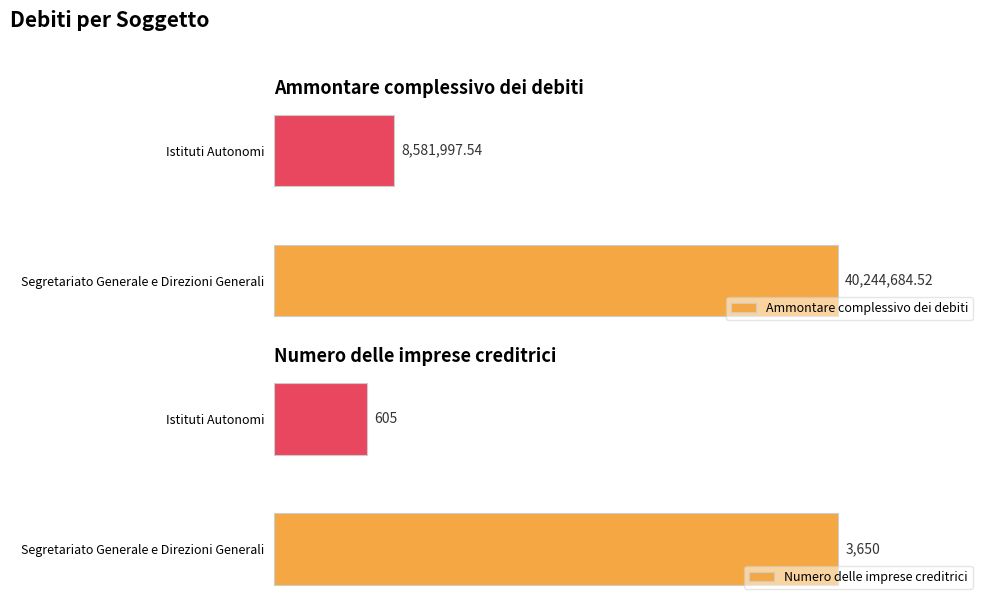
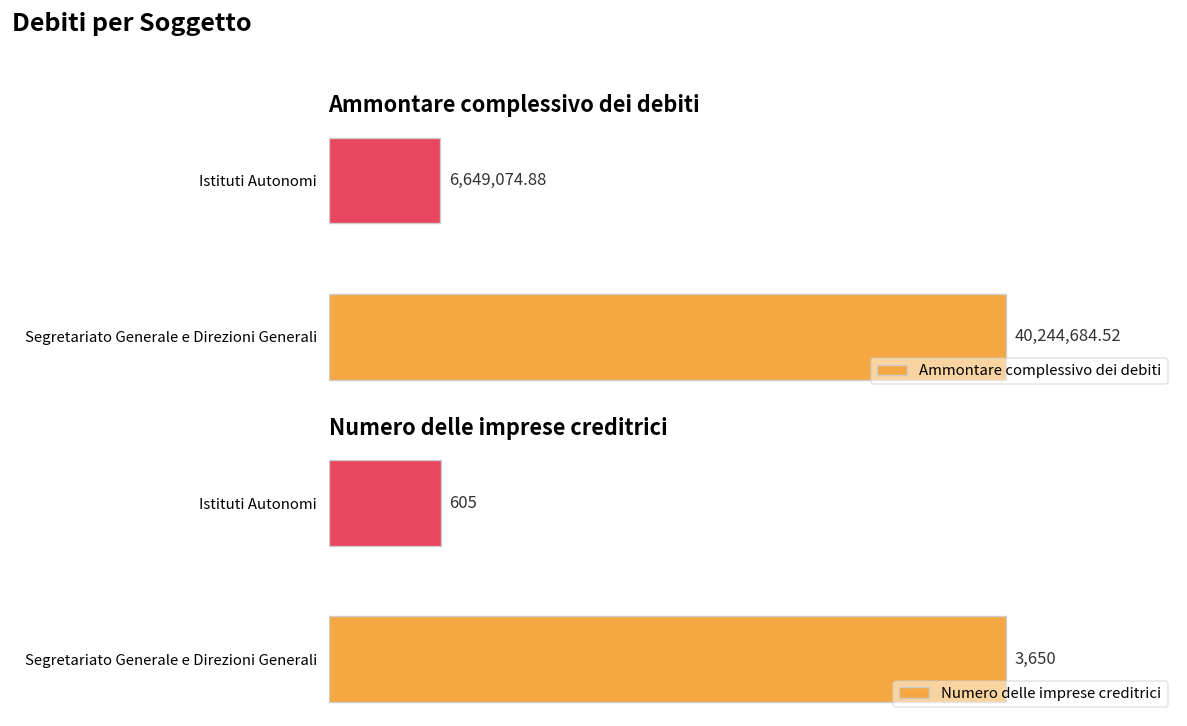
Ammontare complessivo dei debiti, Istituti Autonomi: 8,581,997.54 -> 6,649,074.88
